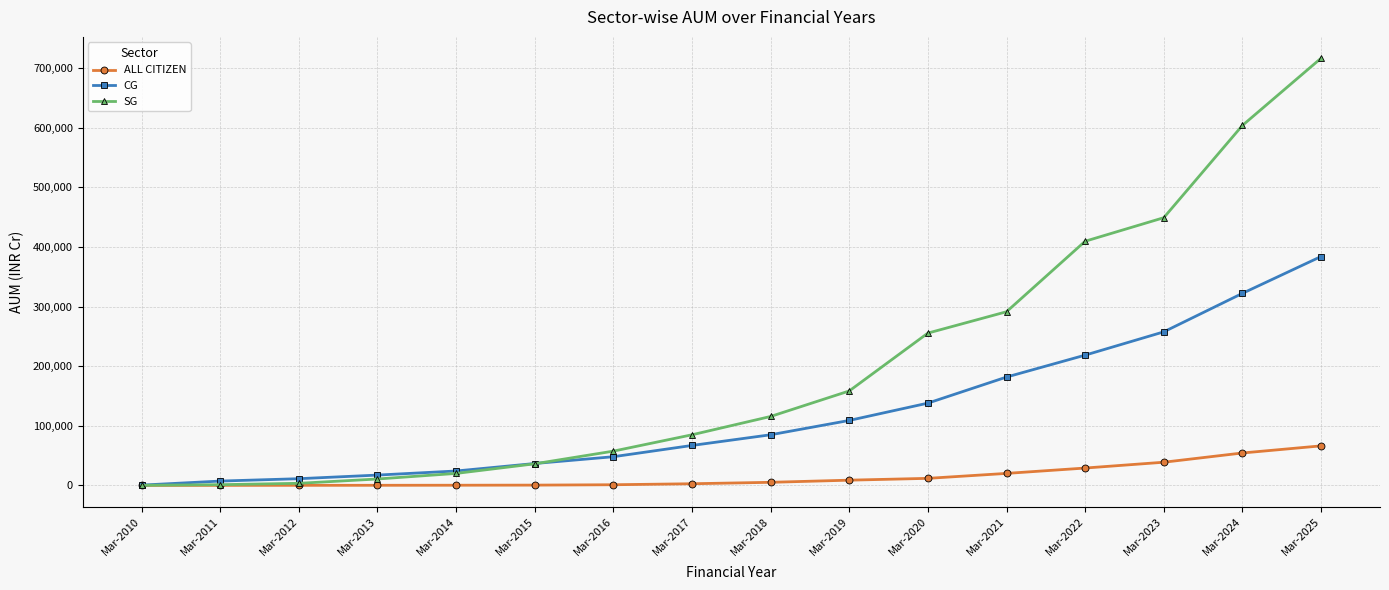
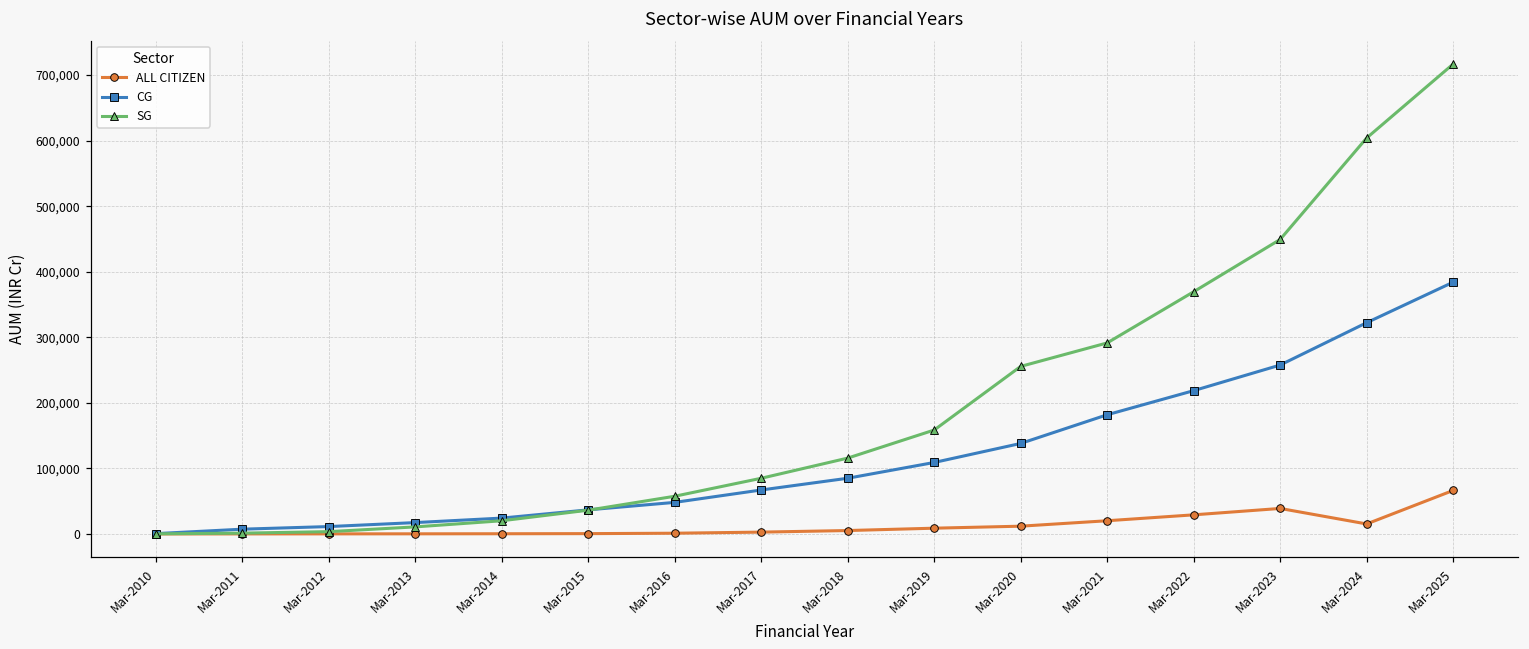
SG, Mar-2022: 410,000 -> 370,000
ALL CITIZEN, Mar-2024: 50,000 -> 20,000
